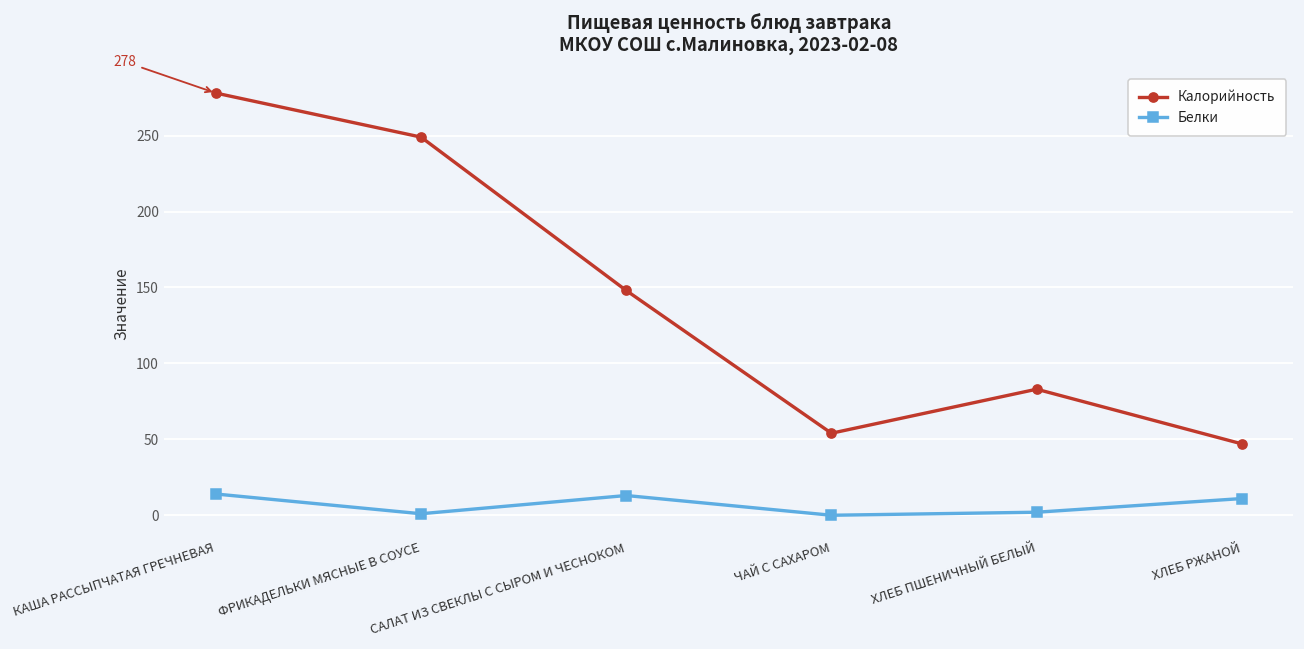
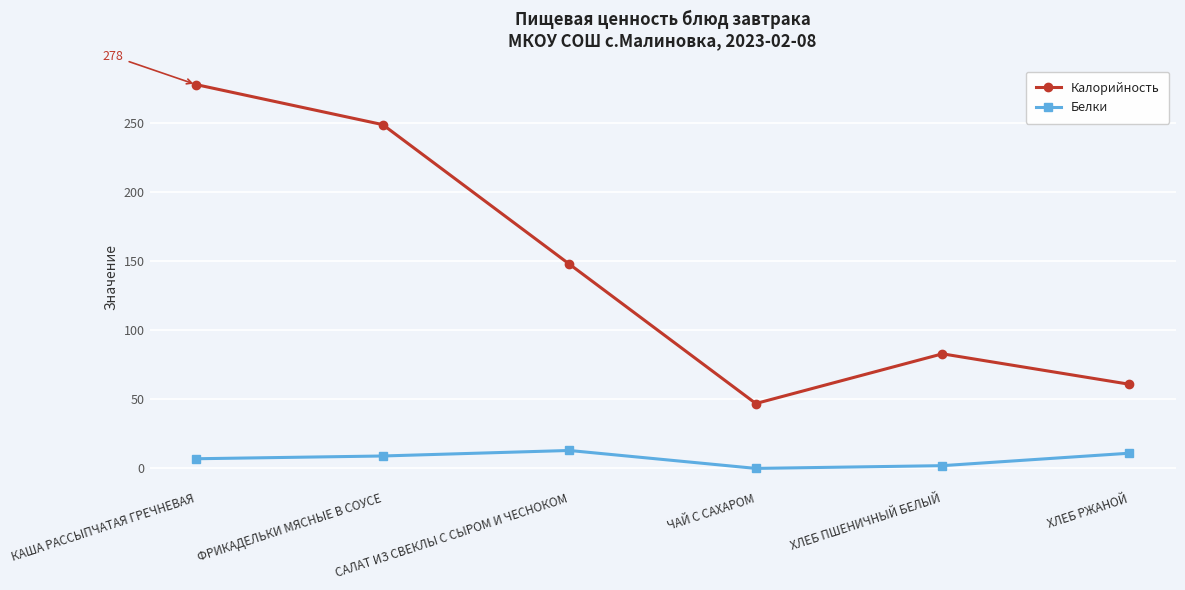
Белки, КАША РАССЫПЧАТАЯ ГРЕЧНЕВАЯ: 14 -> 7
Белки, ФРИКАДЕЛЬКИ МЯСНЫЕ В СОУСЕ: 1 -> 9
Калорийность, ЧАЙ С САХАРОМ: 54 -> 47
Калорийность, ХЛЕБ РЖАНОЙ: 47 -> 61
